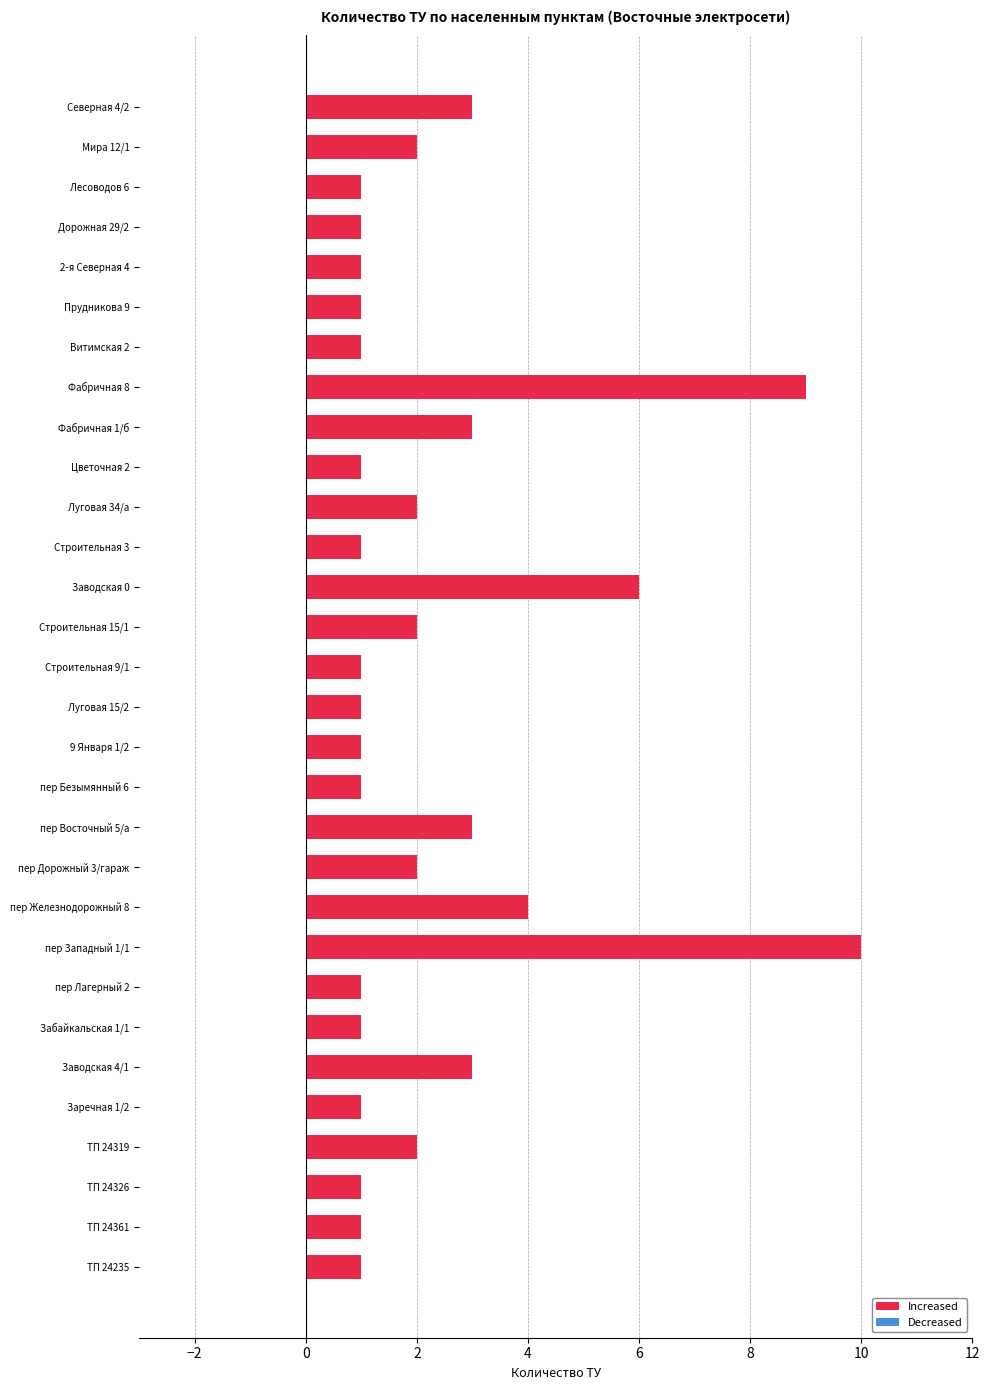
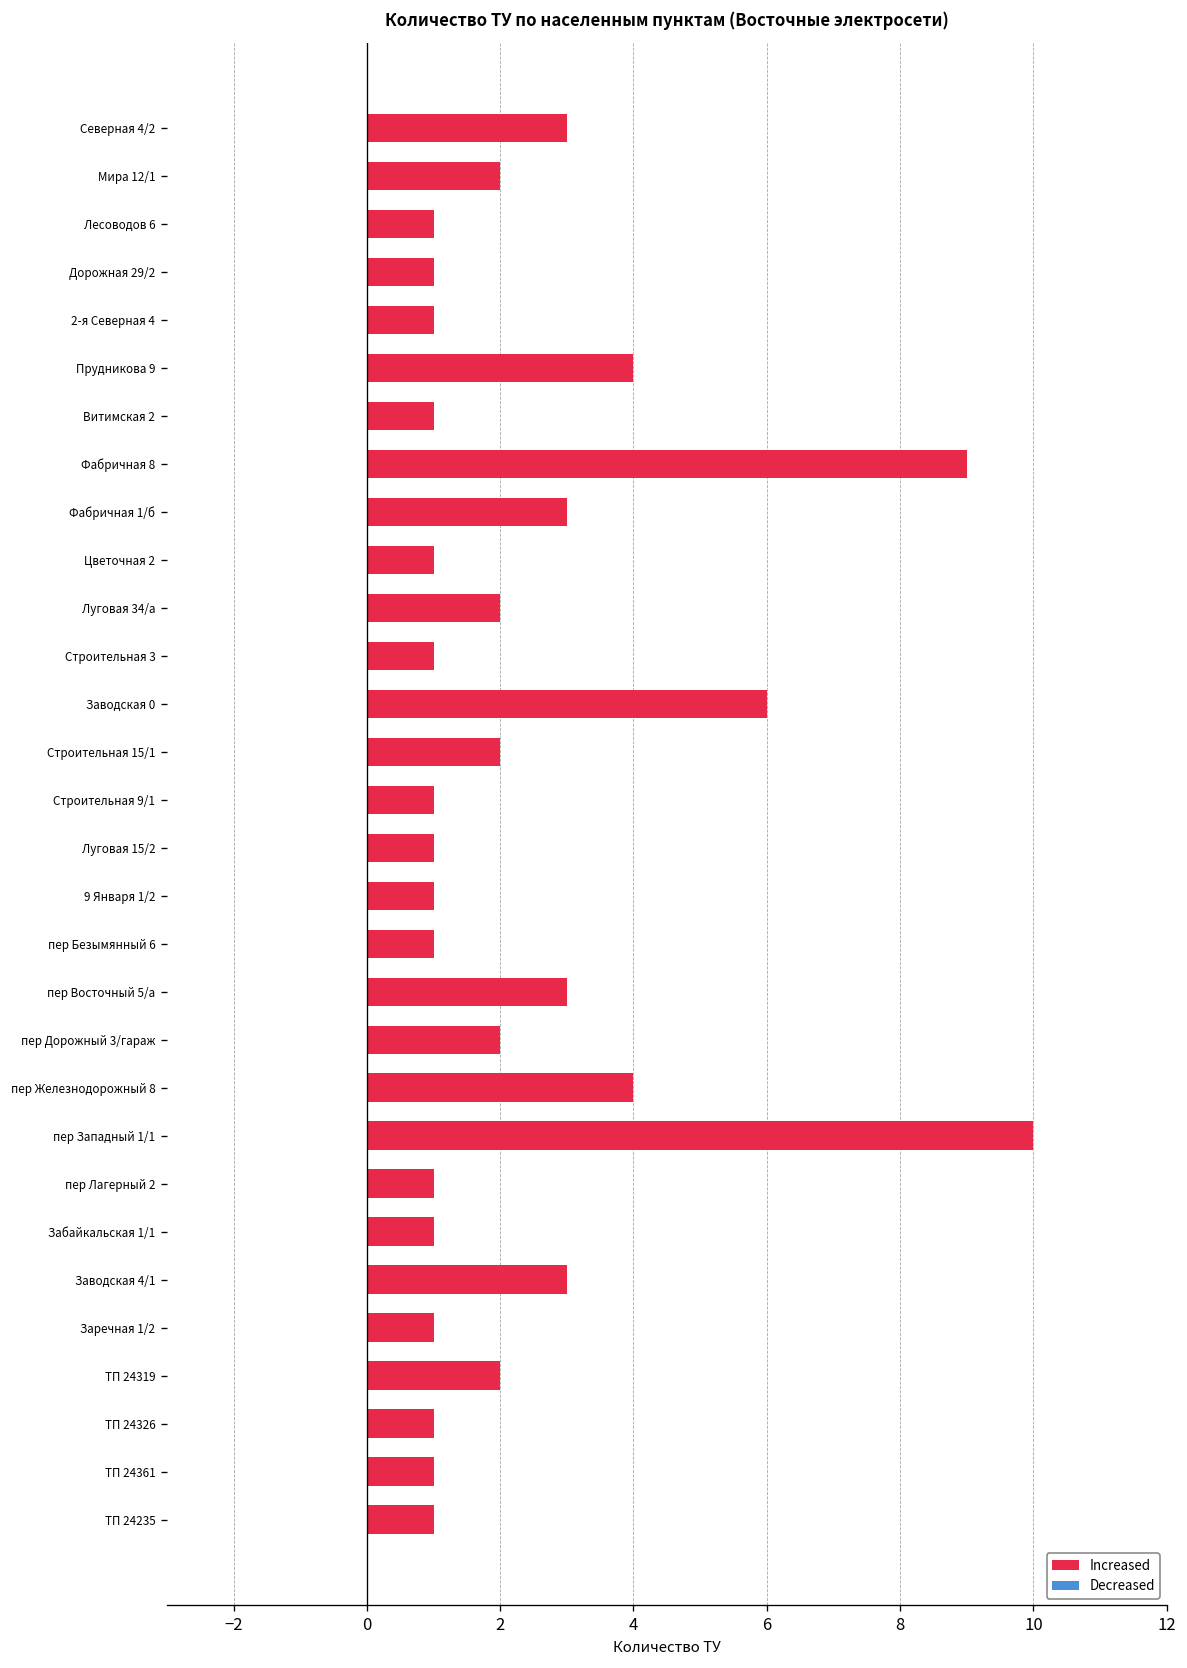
Increased, Прудникова 9: 1 -> 4
